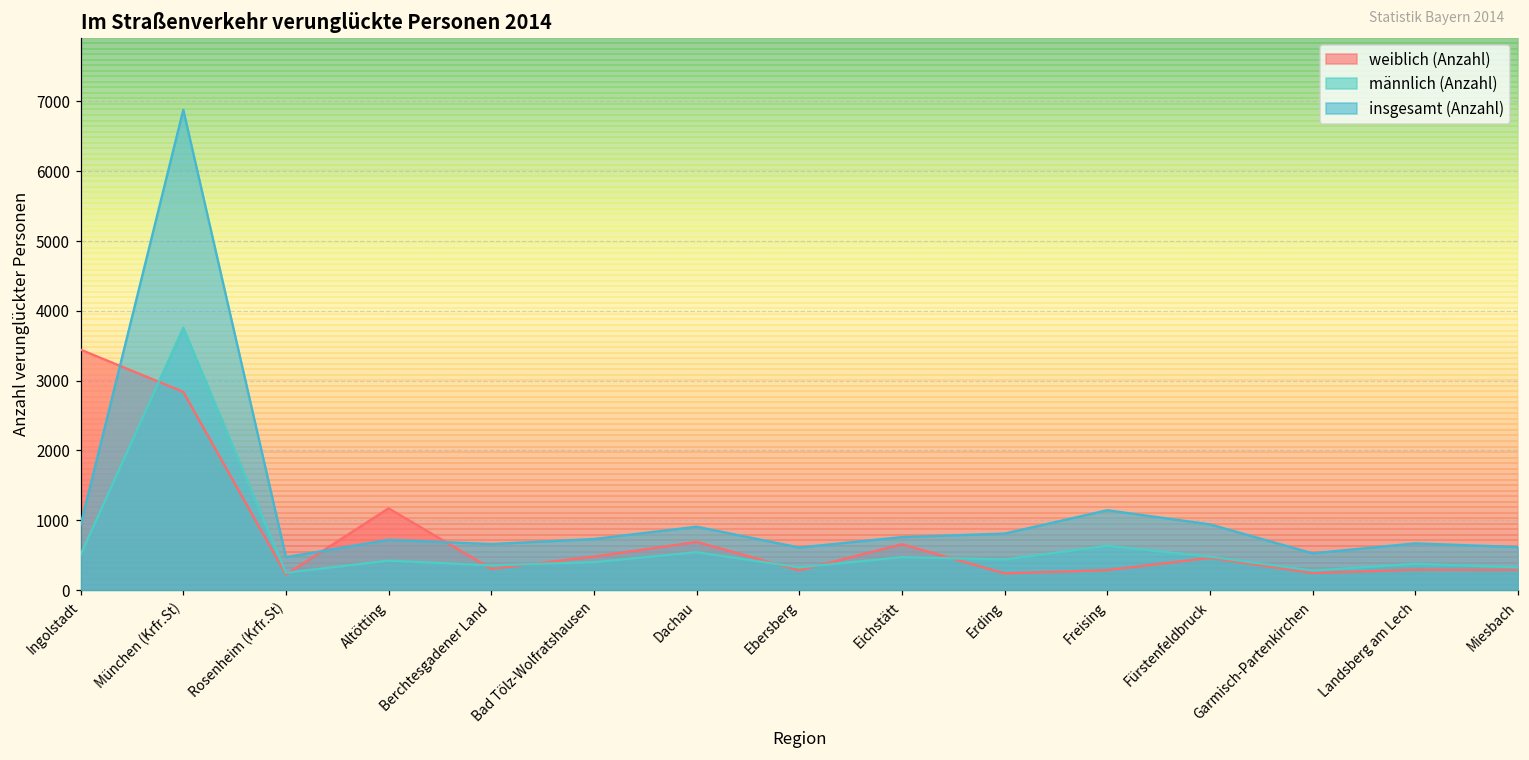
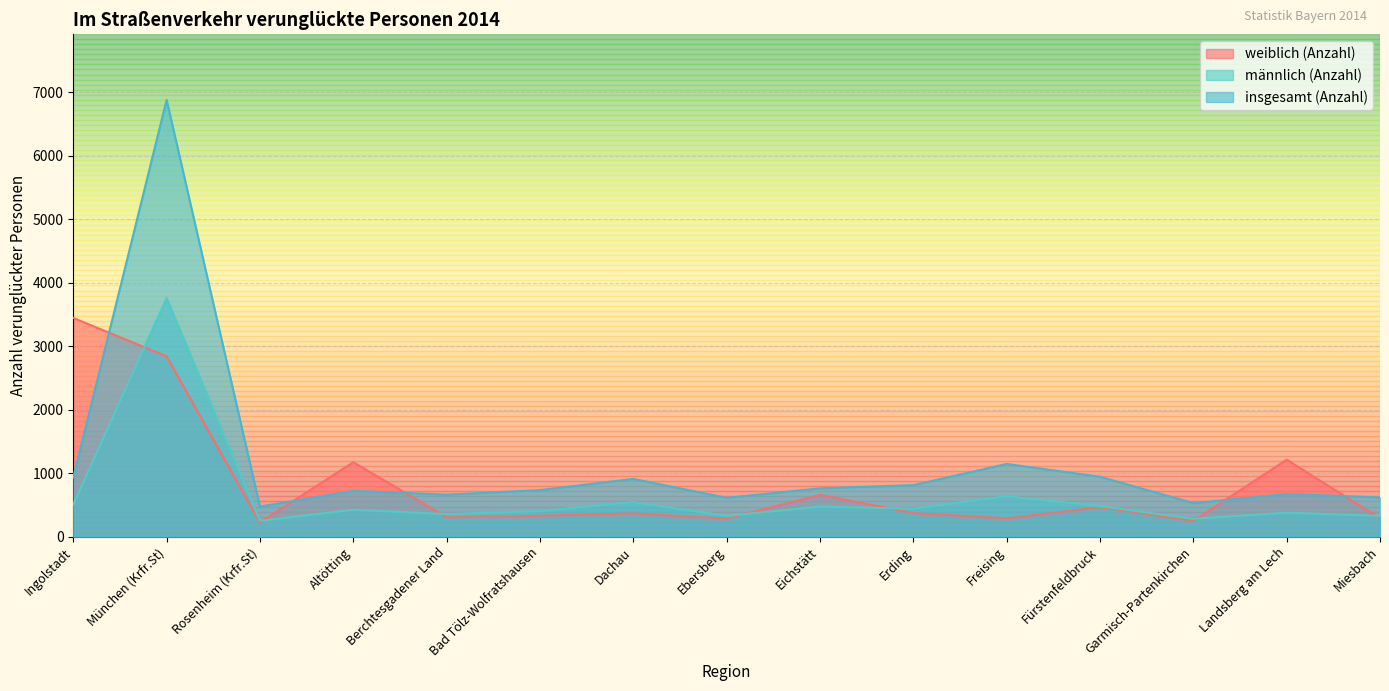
weiblich (Anzahl), Bad Tölz-Wolfratshausen: 500 -> 300
weiblich (Anzahl), Dachau: 700 -> 400
weiblich (Anzahl), Erding: 200 -> 400
weiblich (Anzahl), Landsberg am Lech: 300 -> 1200
